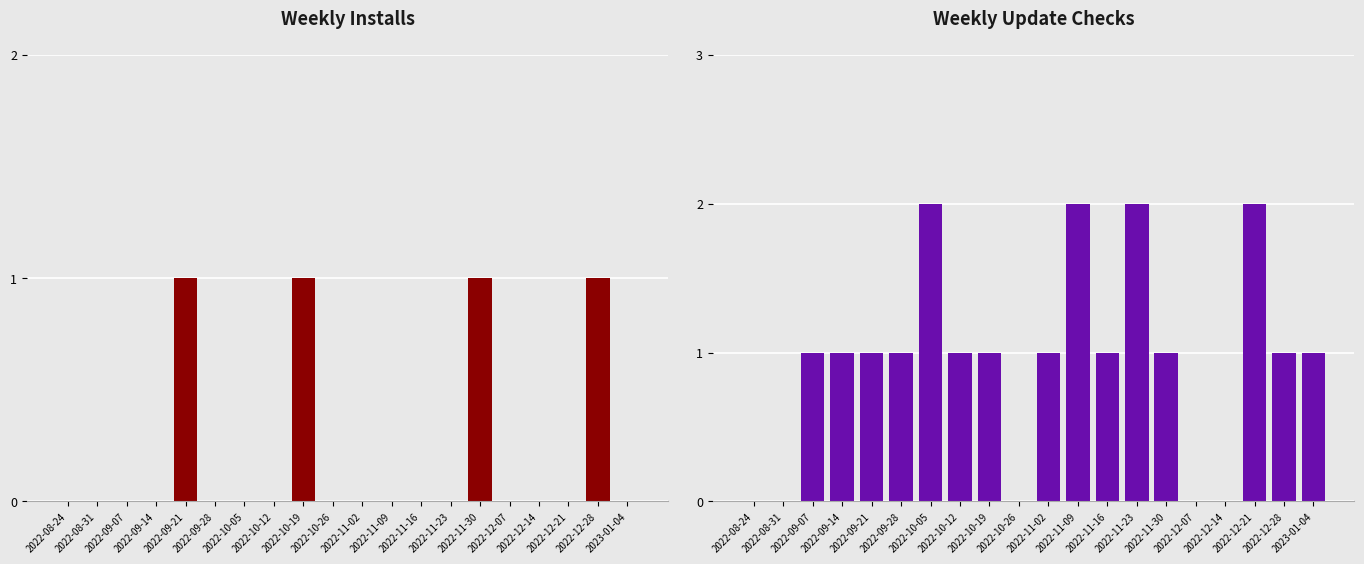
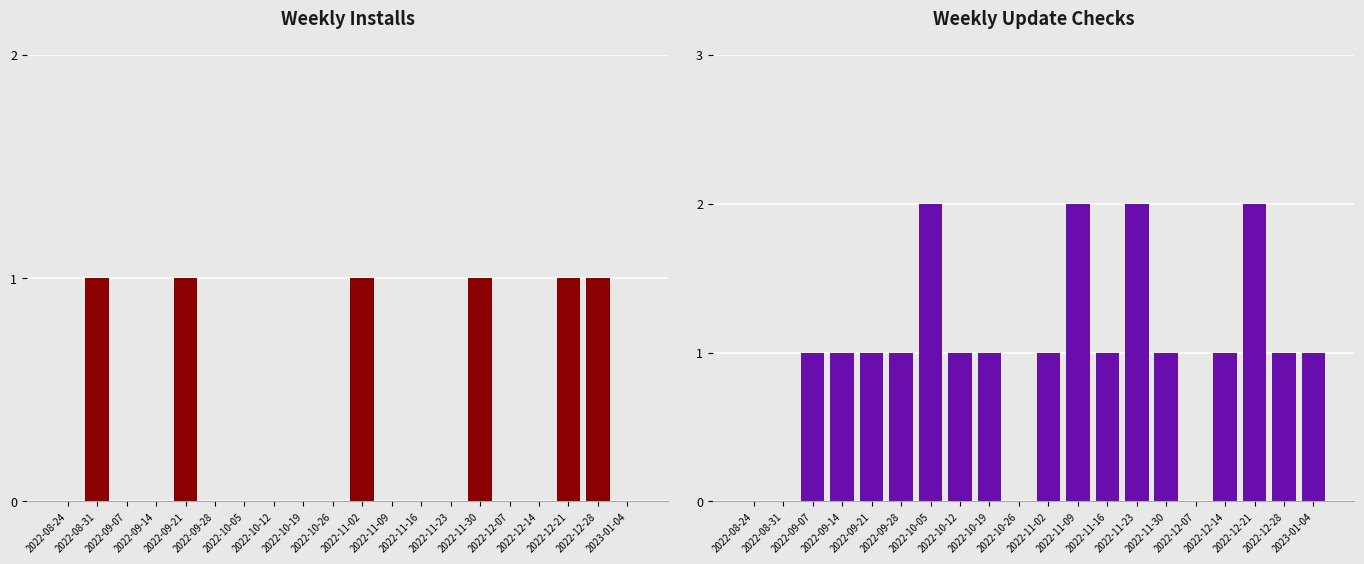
Weekly Installs, 2022-08-31: 0 -> 1
Weekly Installs, 2022-10-19: 1 -> 0
Weekly Installs, 2022-11-02: 0 -> 1
Weekly Installs, 2022-12-21: 0 -> 1
Weekly Update Checks, 2022-12-14: 0 -> 1
